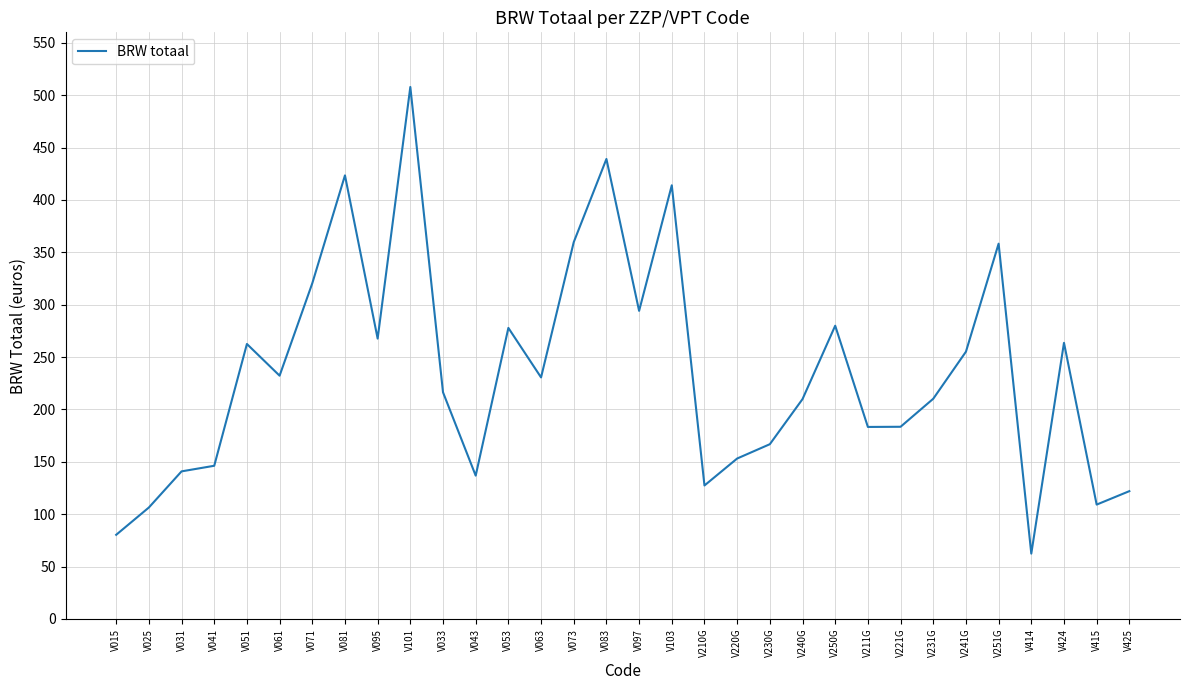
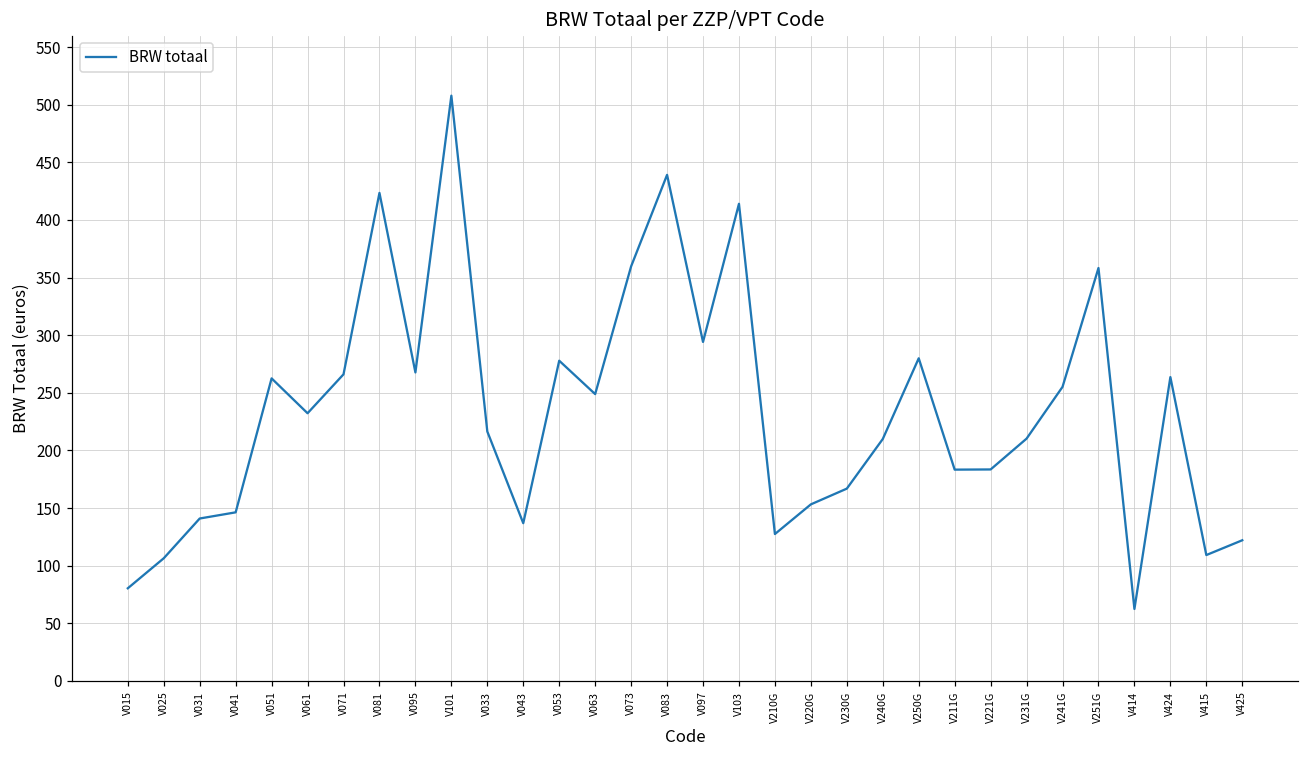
V071: 320 -> 266
V063: 231 -> 249
